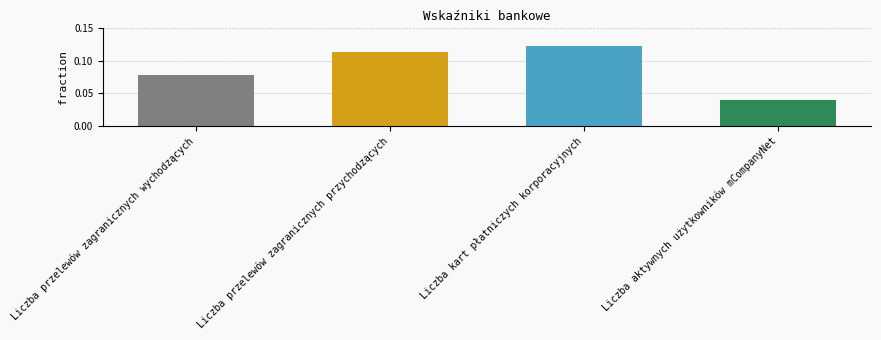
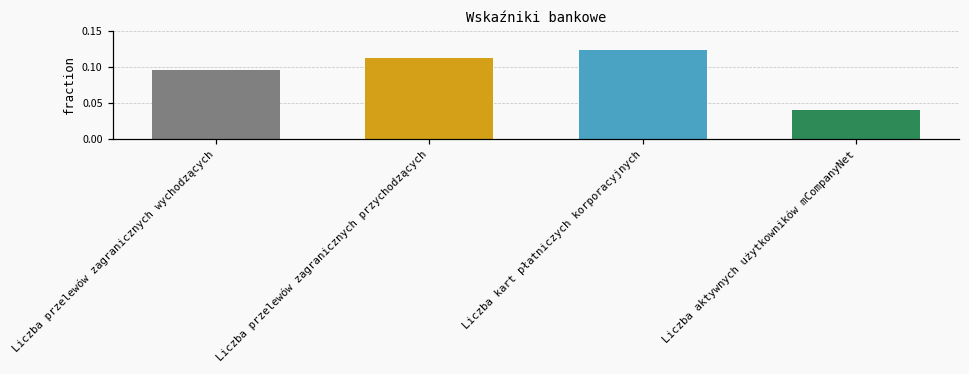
Liczba przelewów zagranicznych wychodzących: 0.08 -> 0.10
